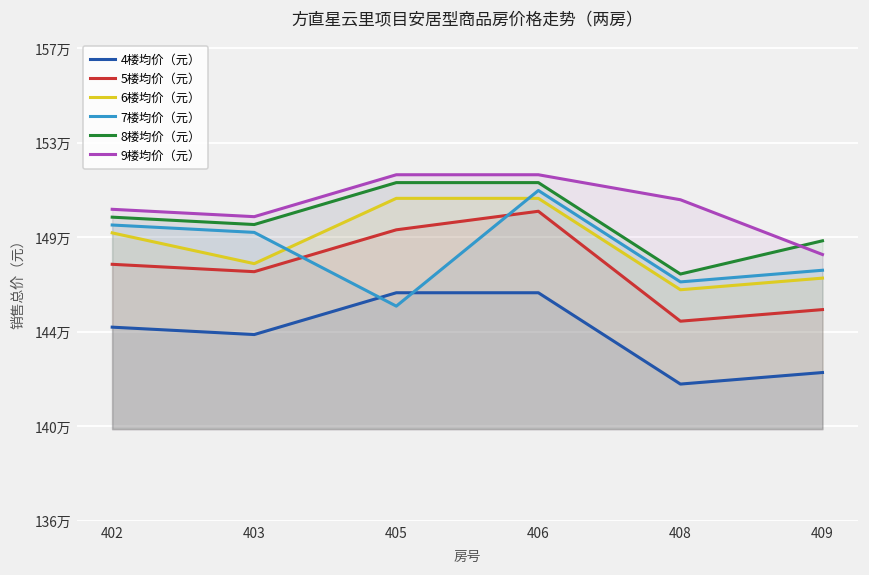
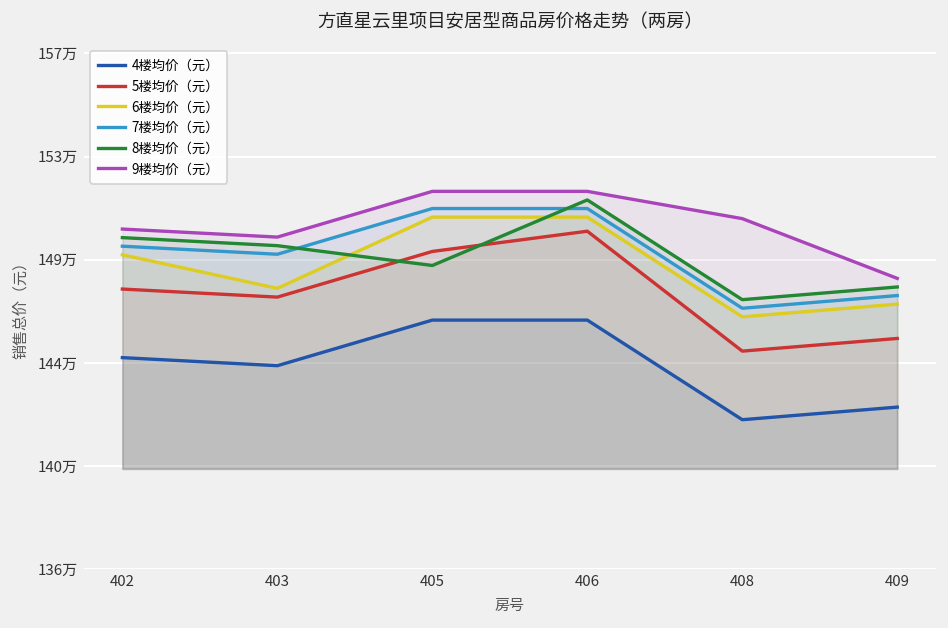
7楼均价（元）, 405: 145.5万 -> 150.7万
8楼均价（元）, 405: 151.0万 -> 148.4万
8楼均价（元）, 409: 148.4万 -> 147.5万
